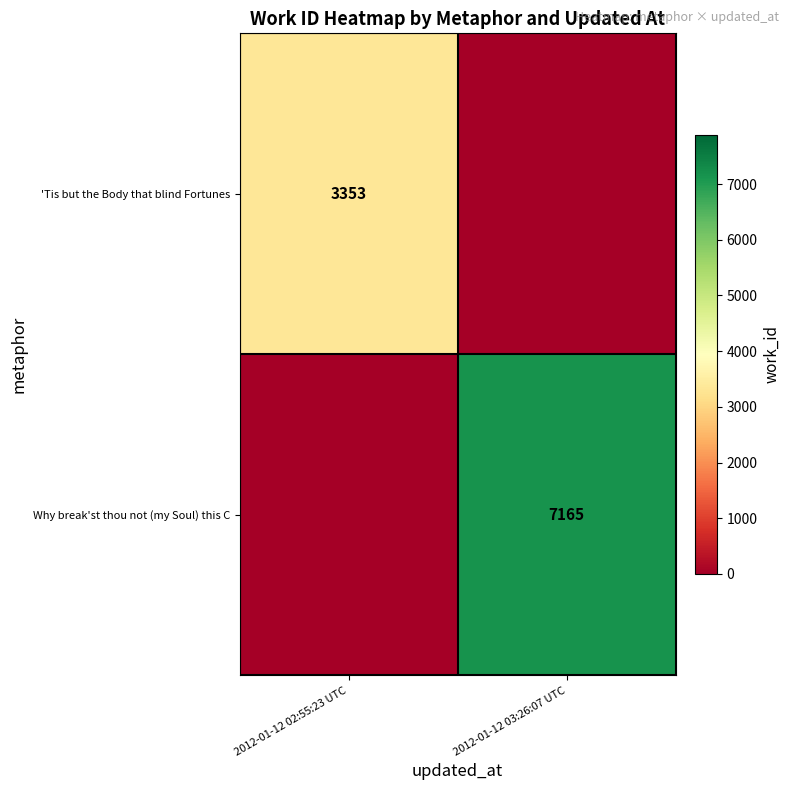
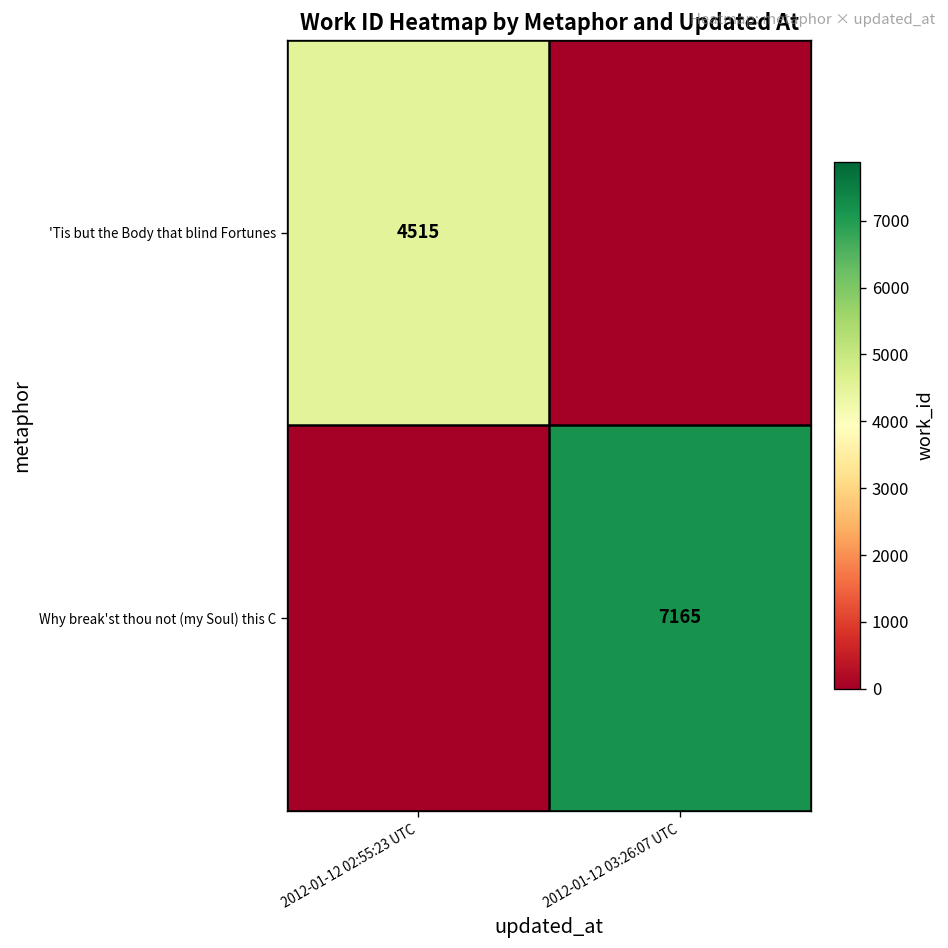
'Tis but the Body that blind Fortunes, 2012-01-12 02:55:23 UTC: 3353 -> 4515
